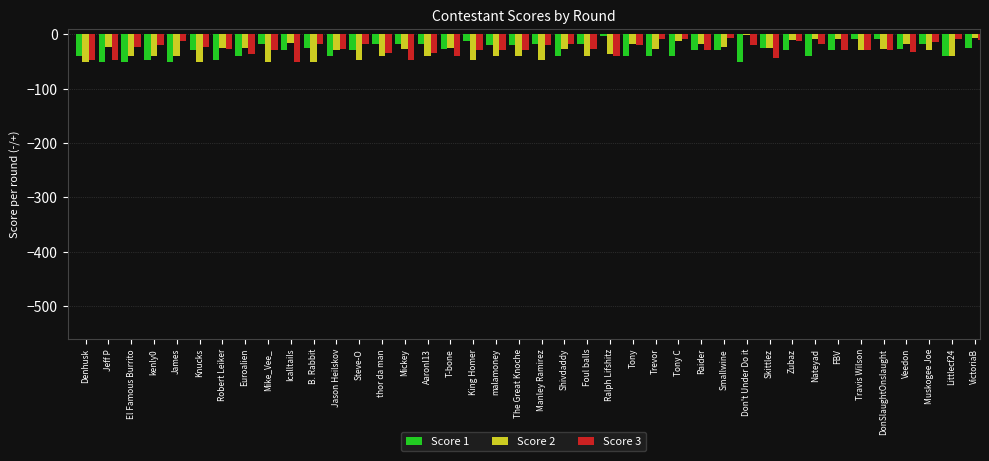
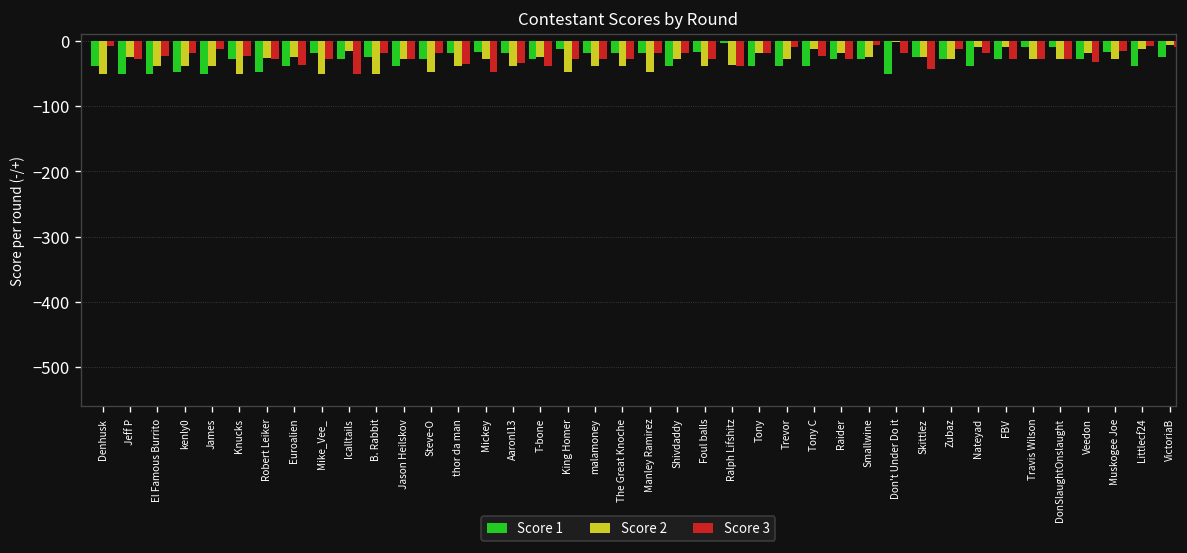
Score 3, Denhusk: -50 -> -10
Score 3, Jeff P: -50 -> -30
Score 3, Tony C: -10 -> -20
Score 2, Zubaz: -10 -> -30
Score 2, Littlecf24: -40 -> -10
